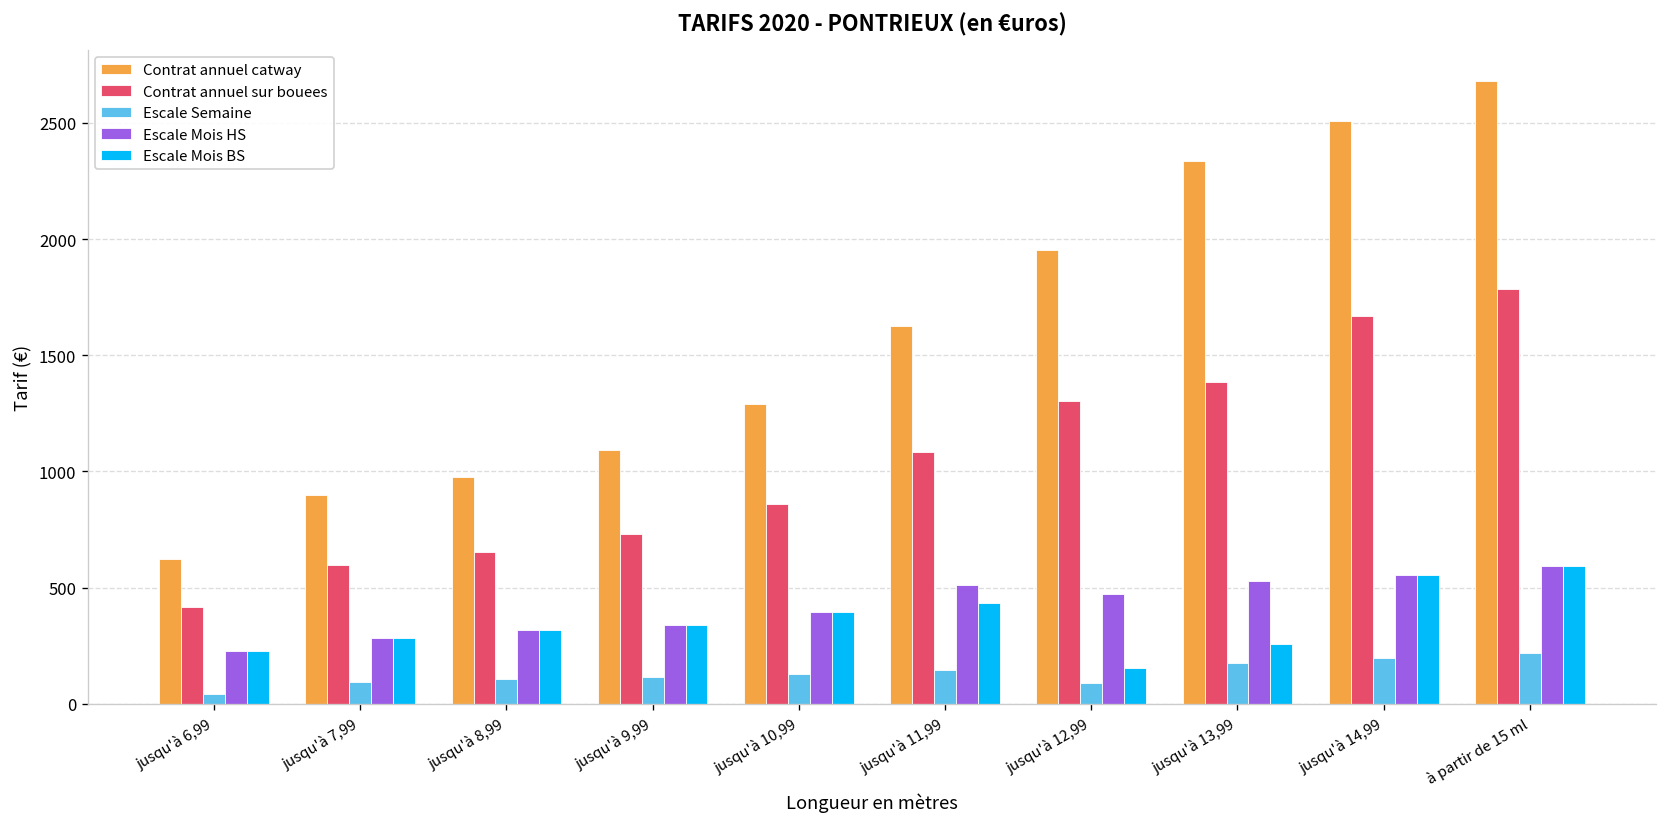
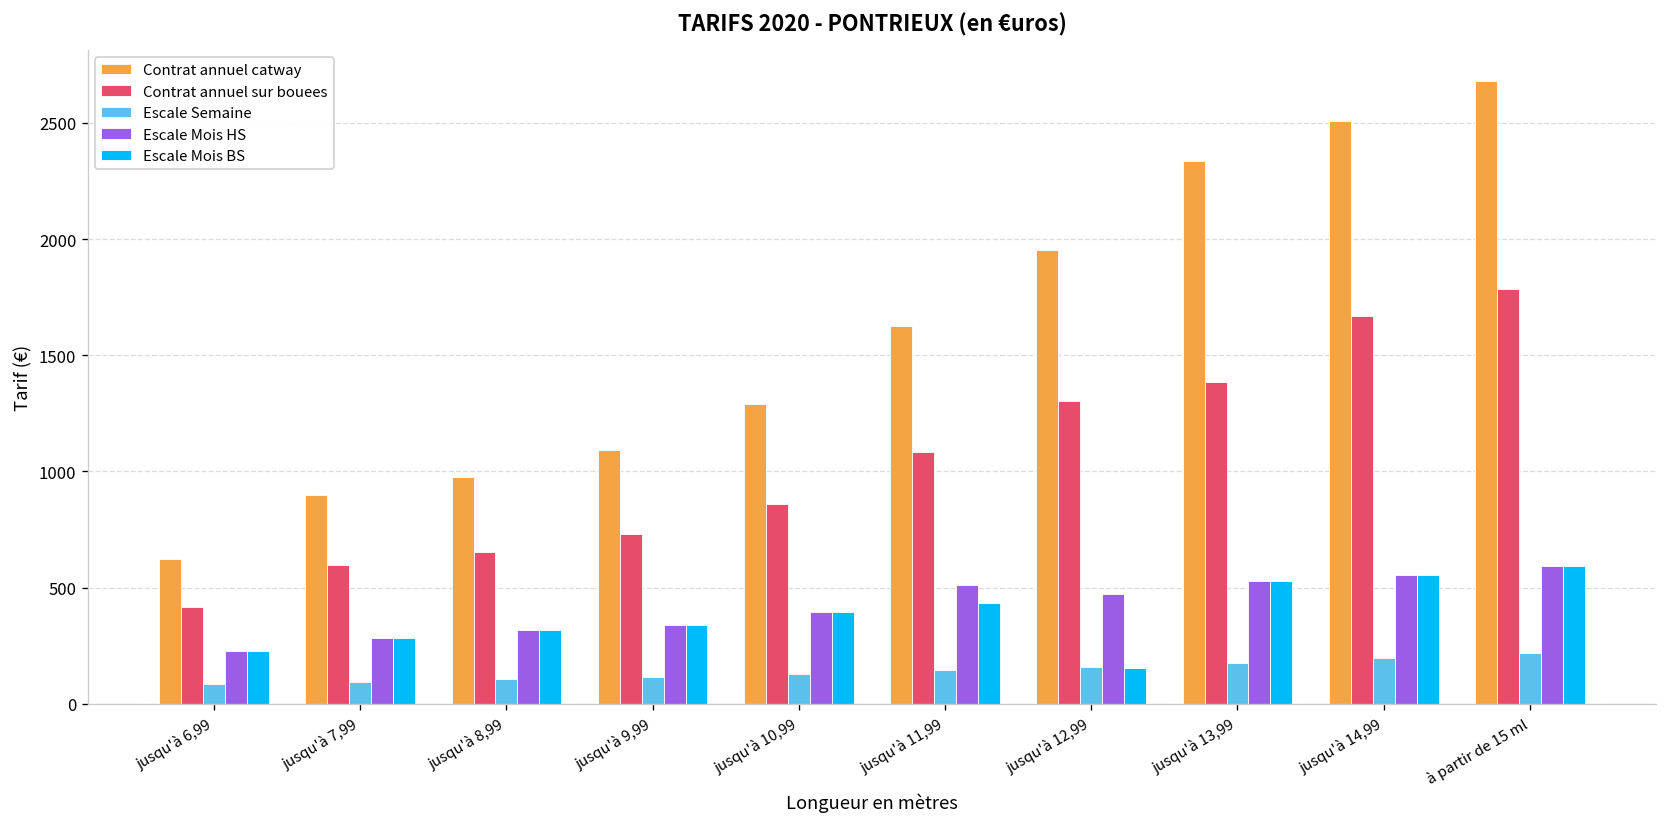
Escale Semaine, jusqu'à 6,99: 40 -> 90
Escale Semaine, jusqu'à 12,99: 90 -> 160
Escale Mois BS, jusqu'à 13,99: 260 -> 530
